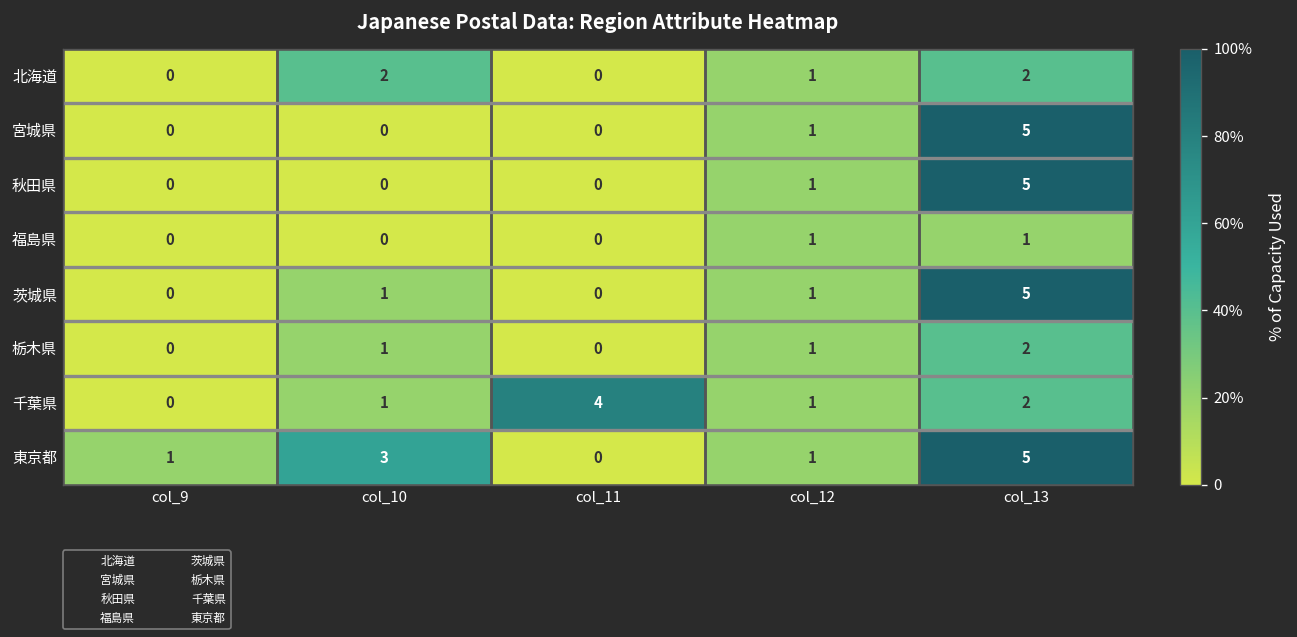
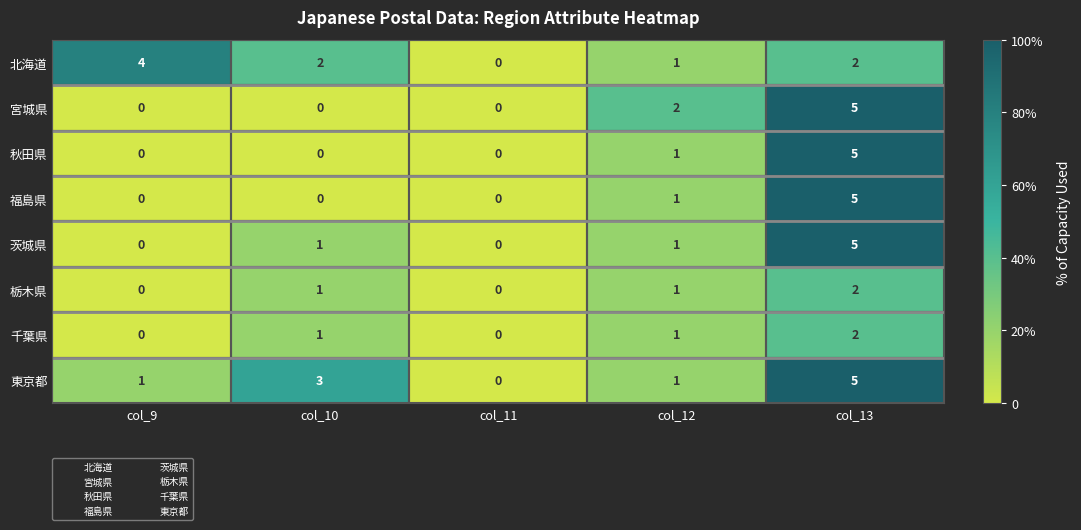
北海道, col_9: 0 -> 4
宮城県, col_12: 1 -> 2
福島県, col_13: 1 -> 5
千葉県, col_11: 4 -> 0
